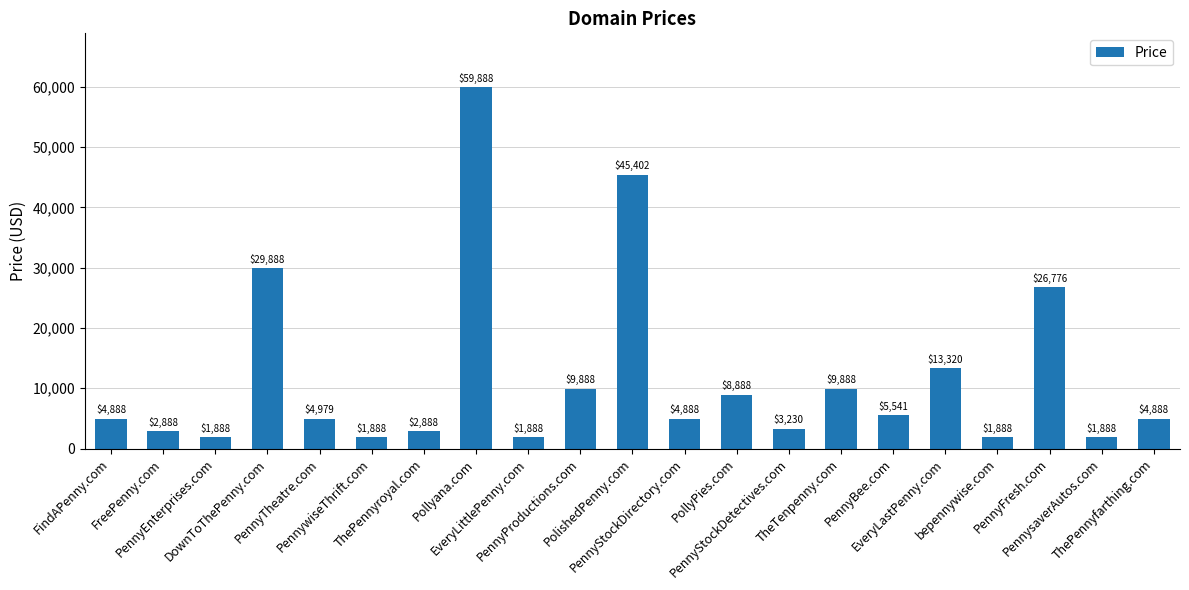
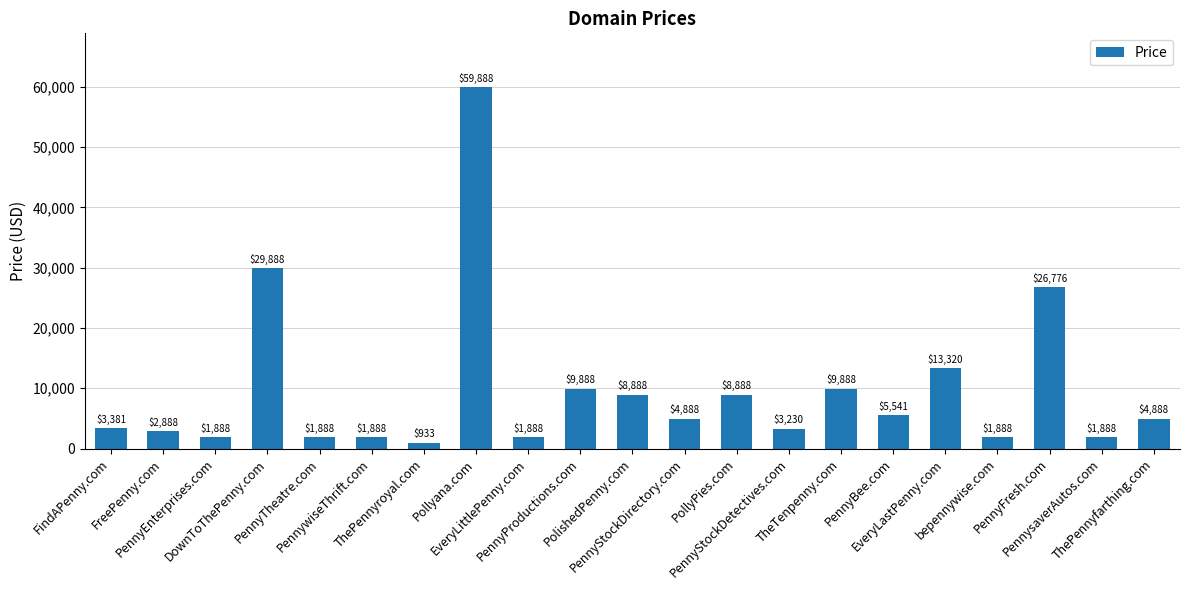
FindAPenny.com: $4,888 -> $3,381
PennyTheatre.com: $4,979 -> $1,888
ThePennyroyal.com: $2,888 -> $933
PolishedPenny.com: $45,402 -> $8,888
